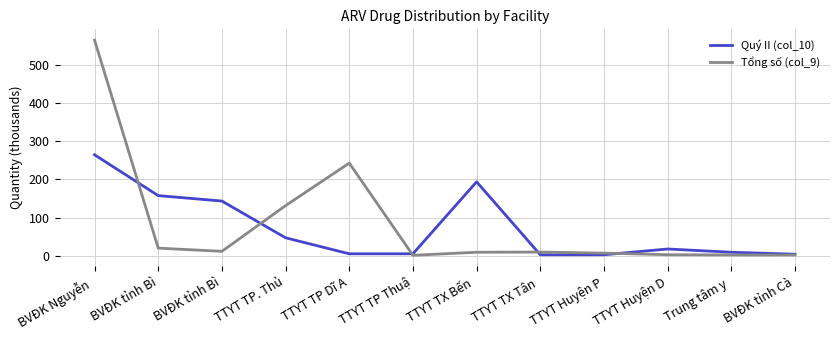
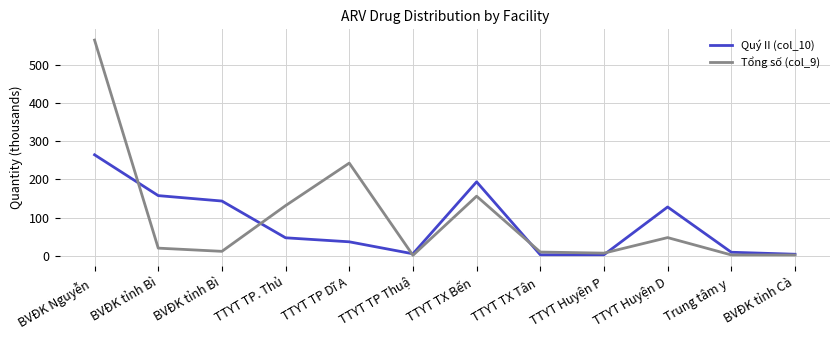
Quý II (col_10), TTYT TP Dĩ A: 0 -> 40
Tổng số (col_9), TTYT TX Bến: 10 -> 160
Quý II (col_10), TTYT Huyện D: 20 -> 130
Tổng số (col_9), TTYT Huyện D: 0 -> 50
